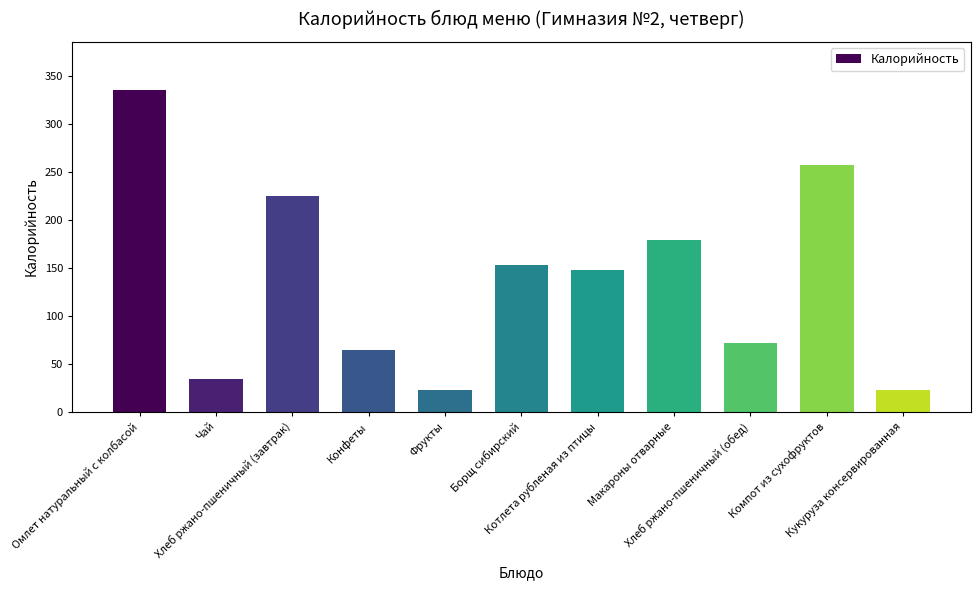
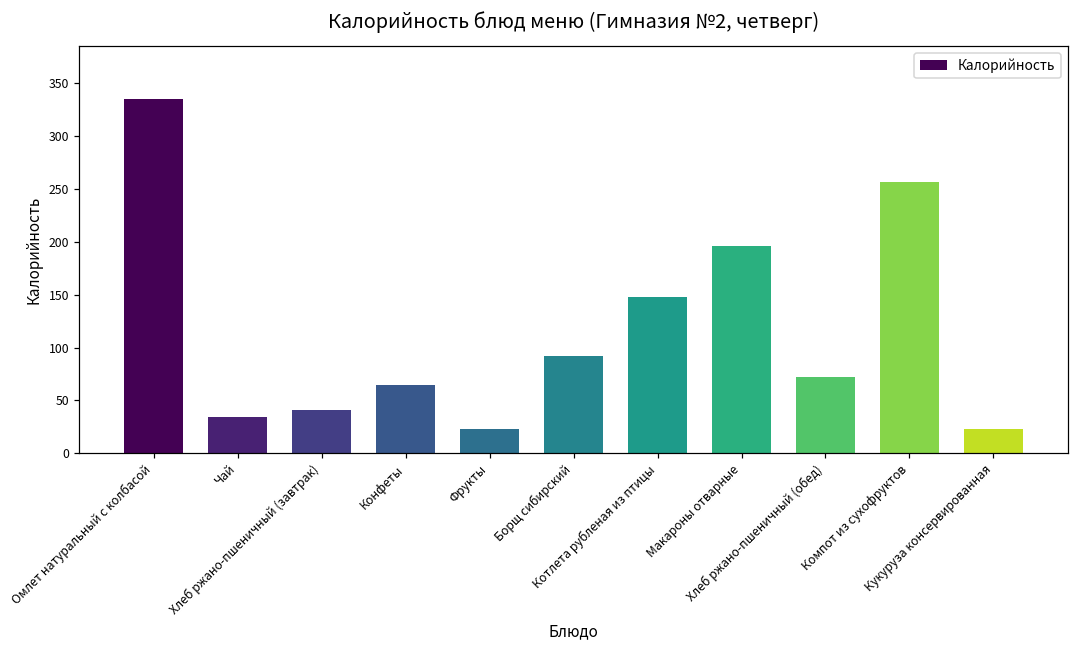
Хлеб ржано-пшеничный (завтрак): 230 -> 40
Борщ сибирский: 150 -> 90
Макароны отварные: 180 -> 200
